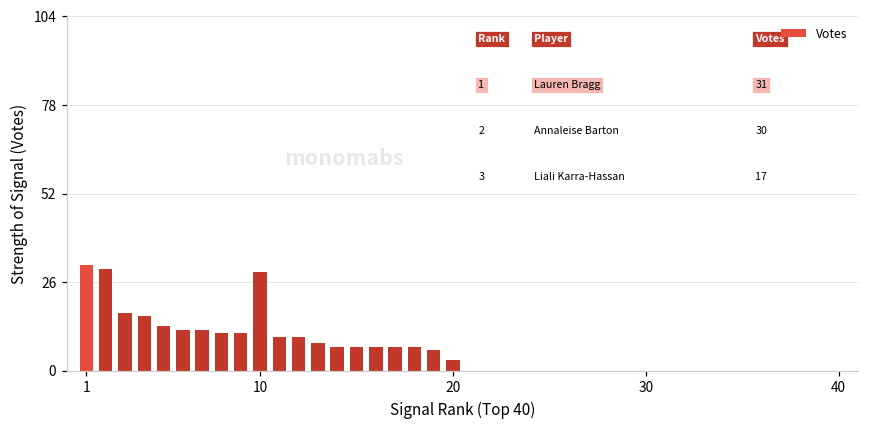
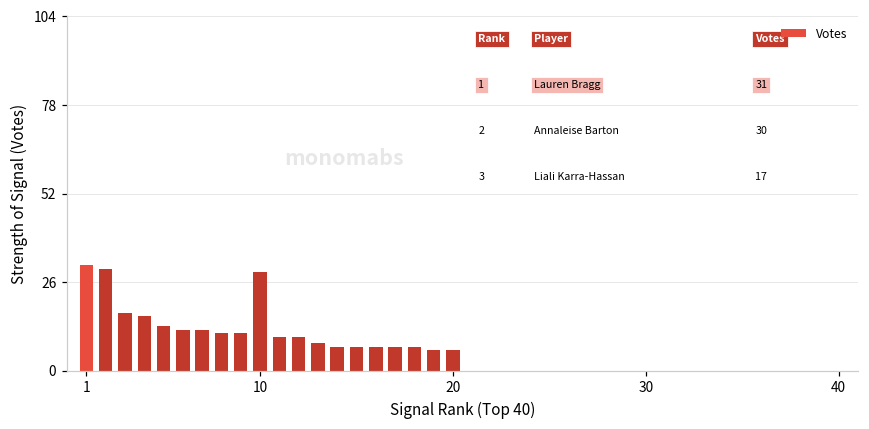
20: 3 -> 6
